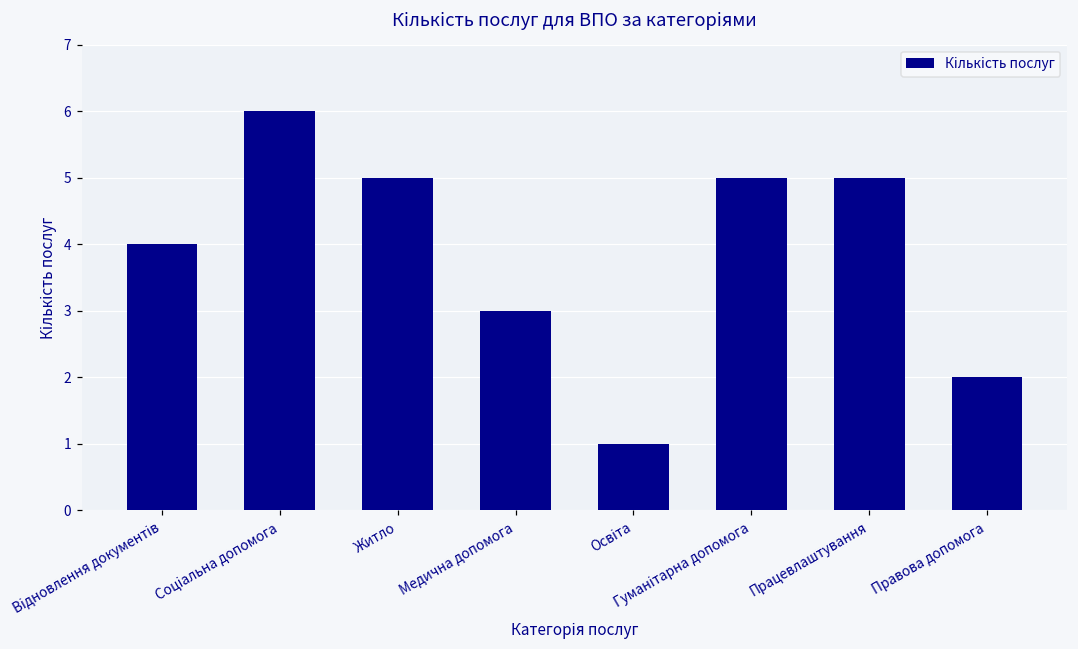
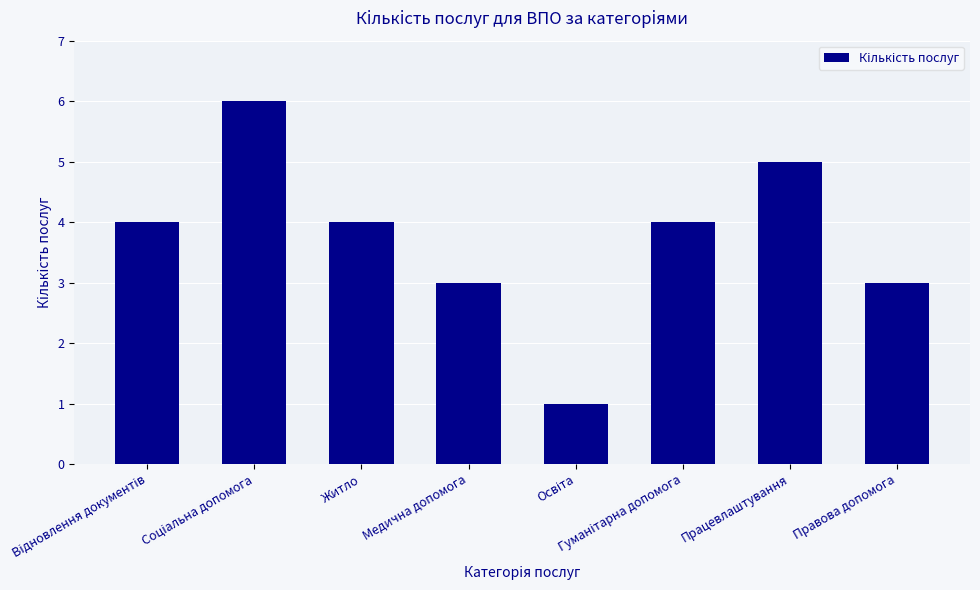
Житло: 5 -> 4
Гуманітарна допомога: 5 -> 4
Правова допомога: 2 -> 3
